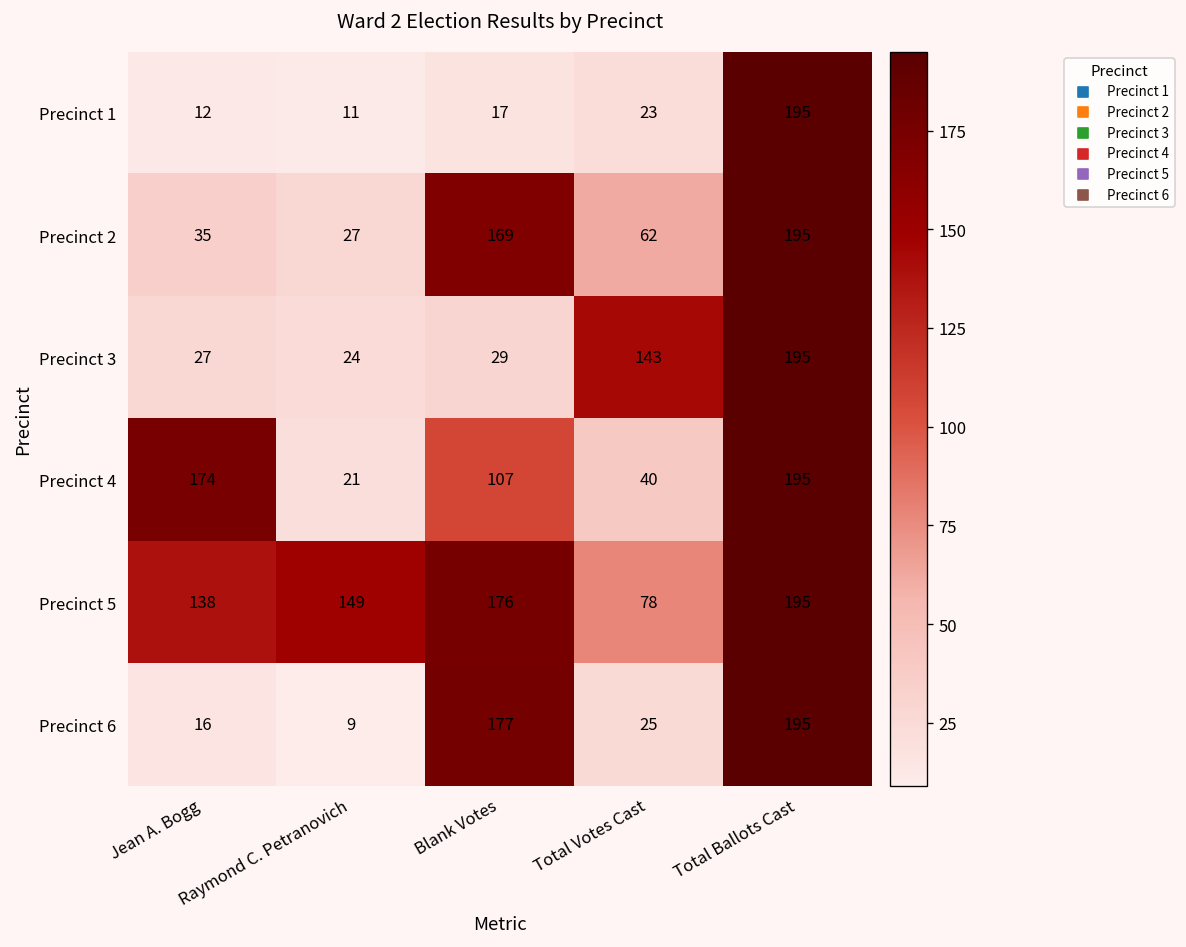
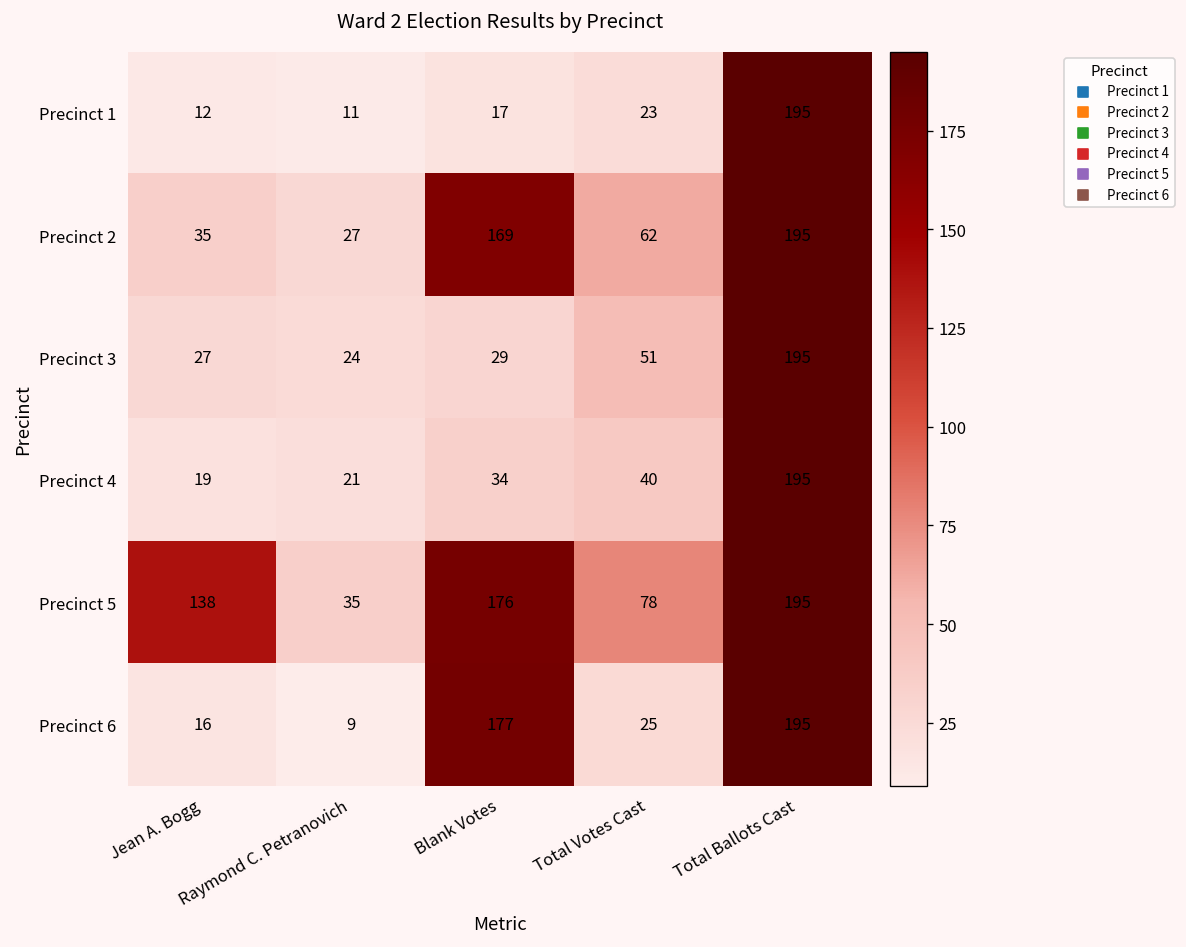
Precinct 3, Total Votes Cast: 143 -> 51
Precinct 4, Jean A. Bogg: 174 -> 19
Precinct 4, Blank Votes: 107 -> 34
Precinct 5, Raymond C. Petranovich: 149 -> 35
